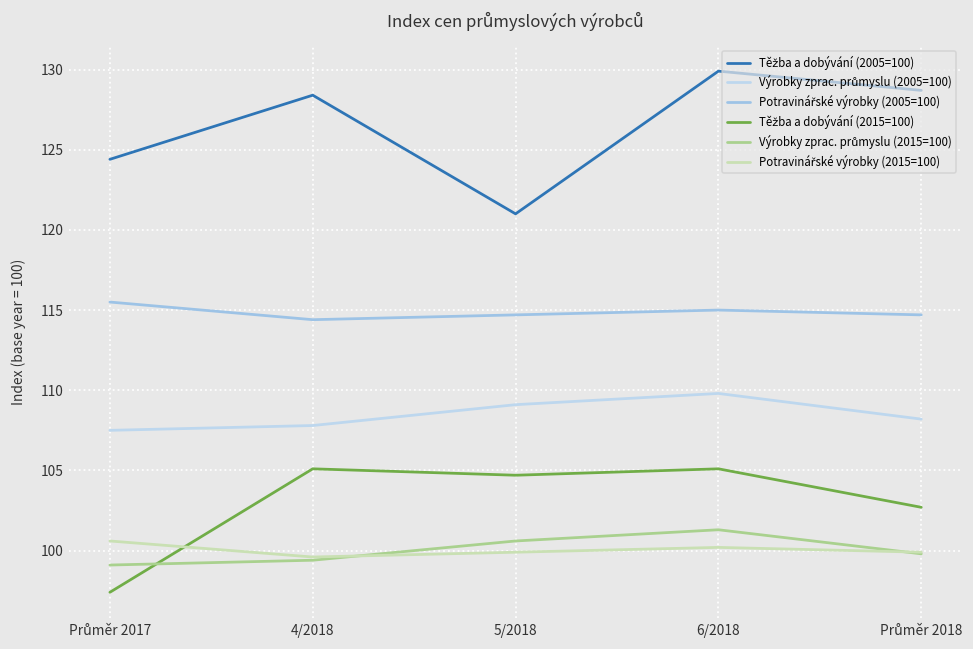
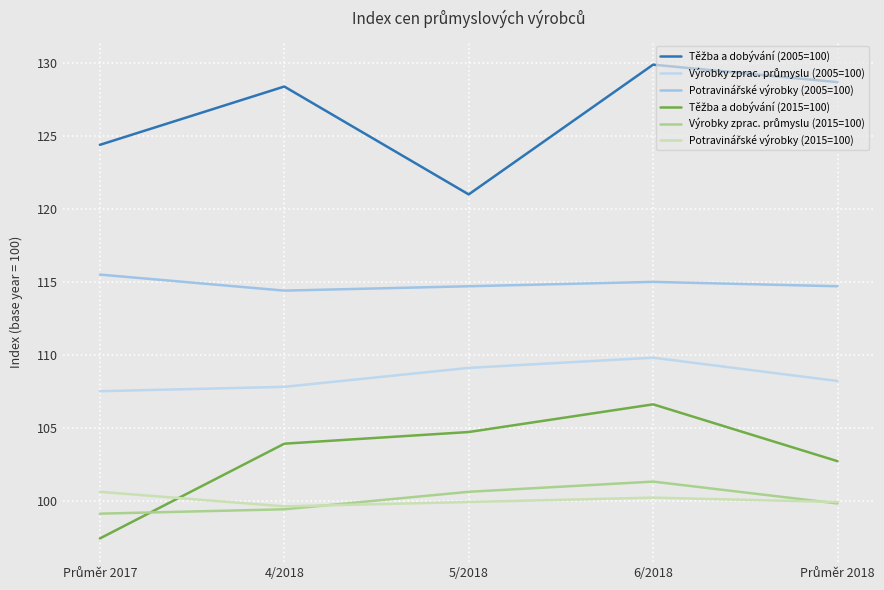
Těžba a dobývání (2015=100), 4/2018: 105.1 -> 103.9
Těžba a dobývání (2015=100), 6/2018: 105.1 -> 106.6
